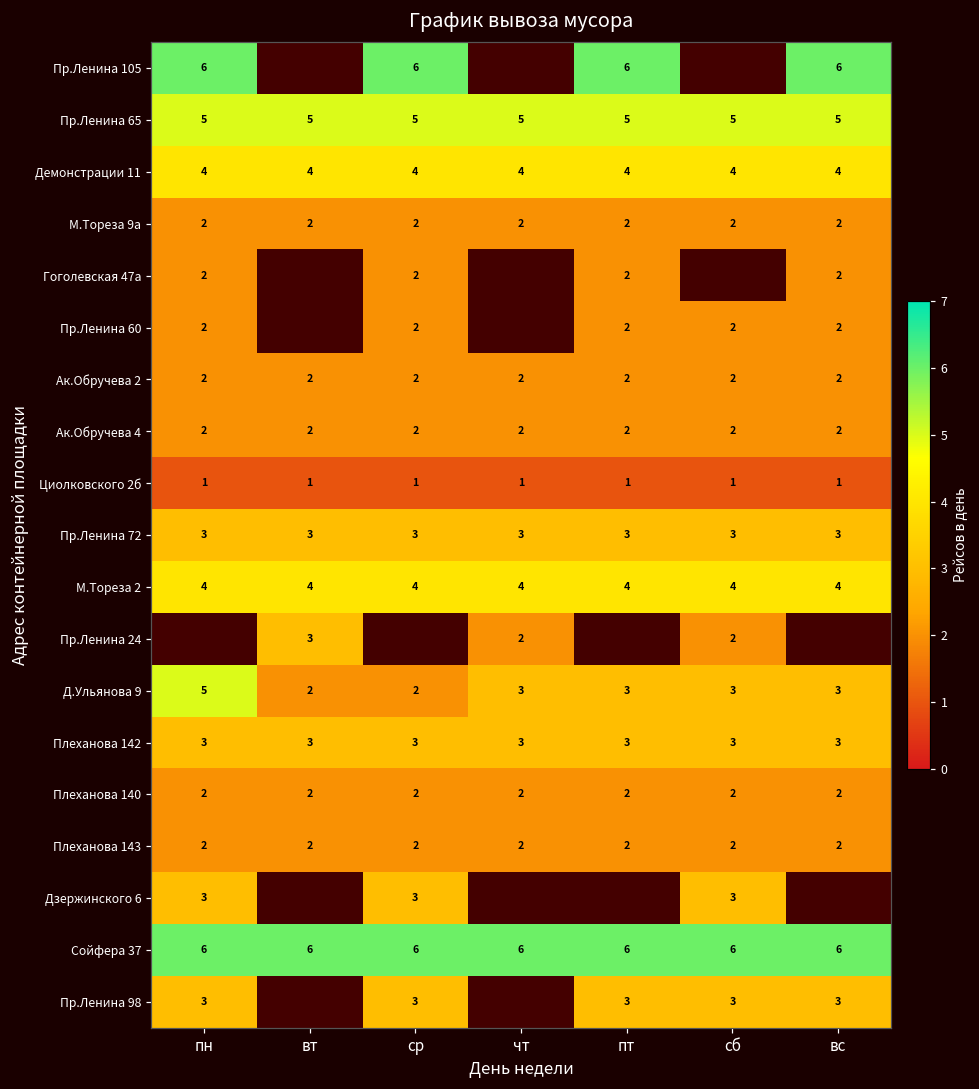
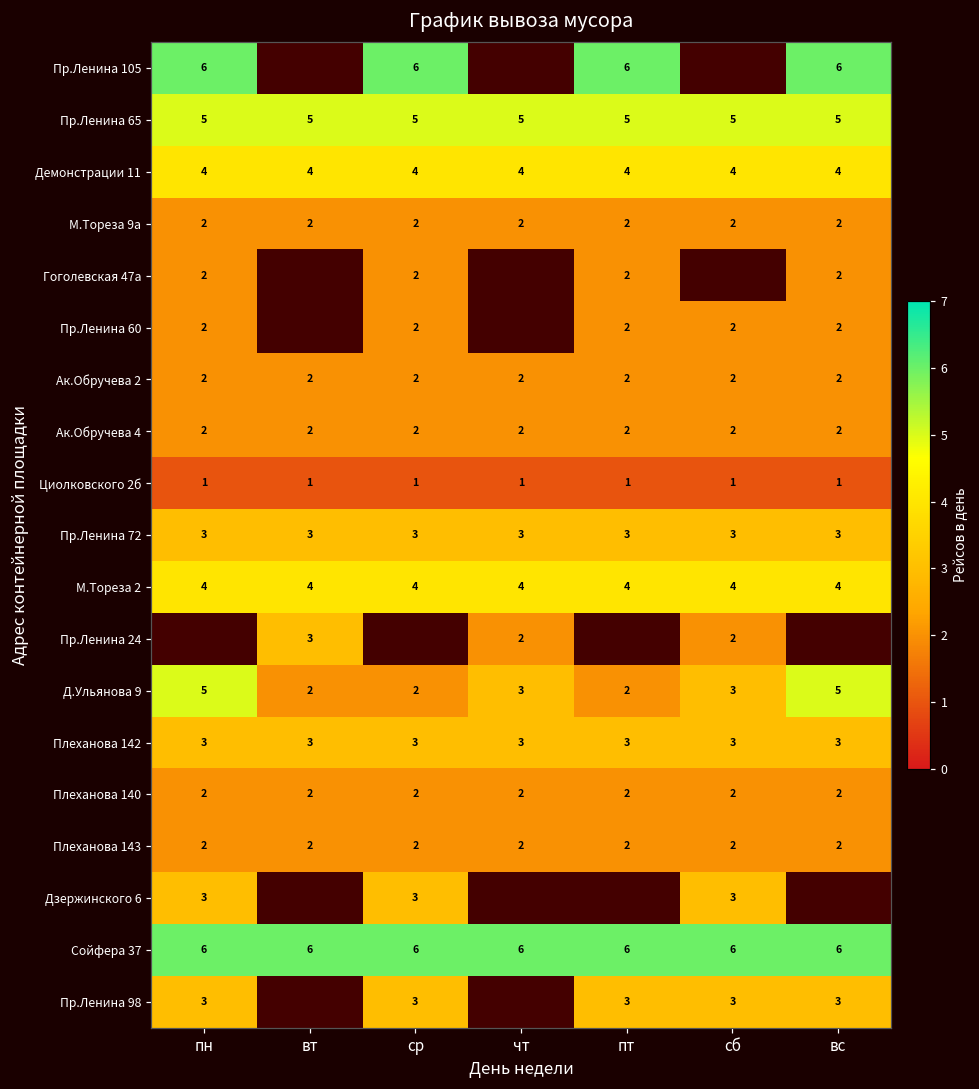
Д.Ульянова 9, пт: 3 -> 2
Д.Ульянова 9, вс: 3 -> 5
